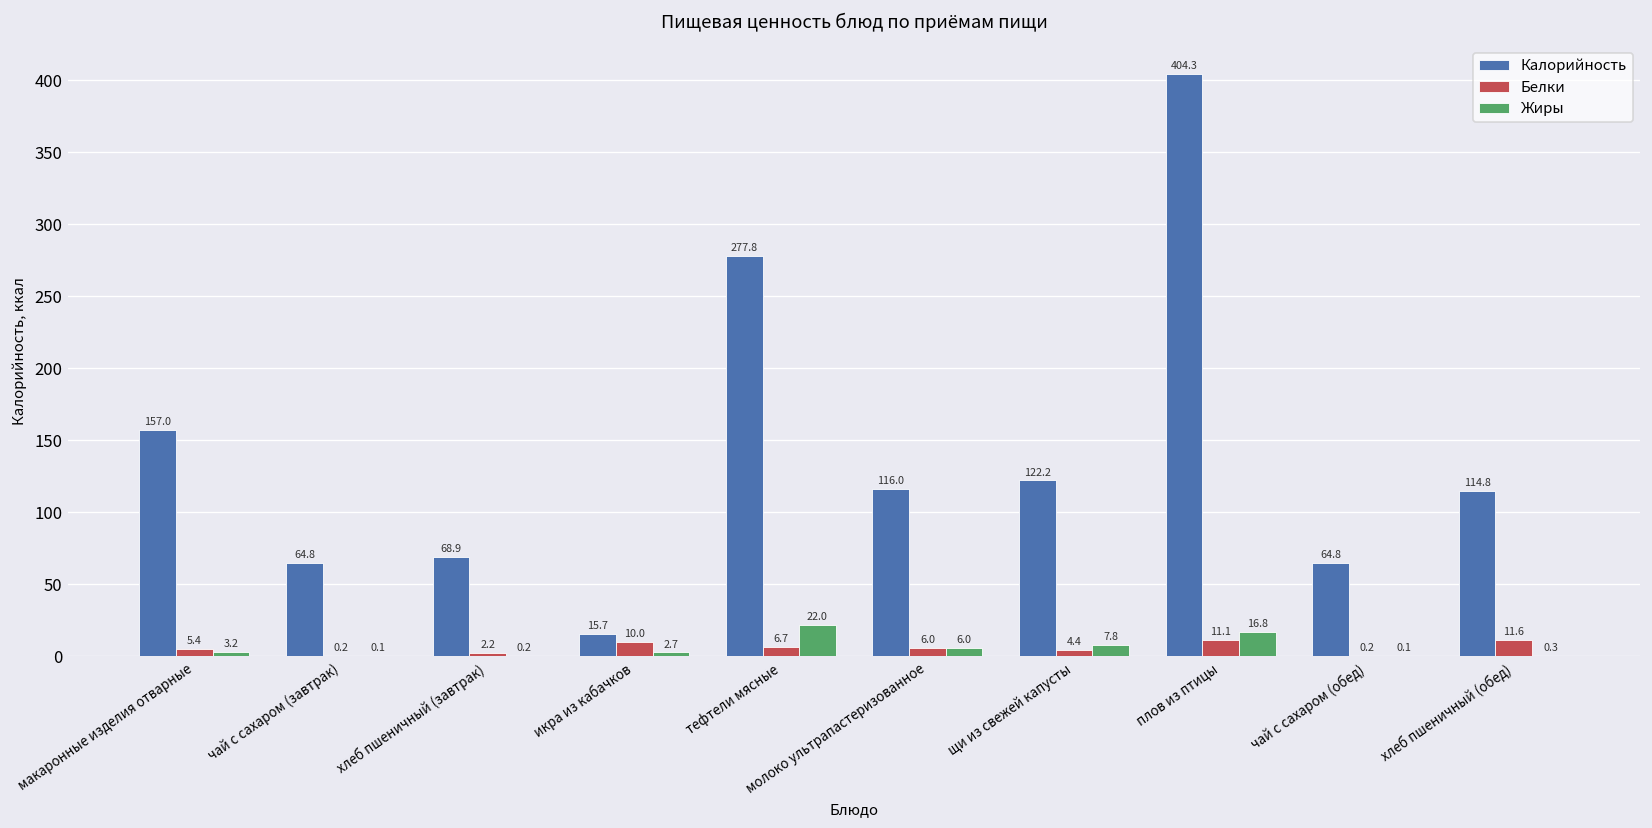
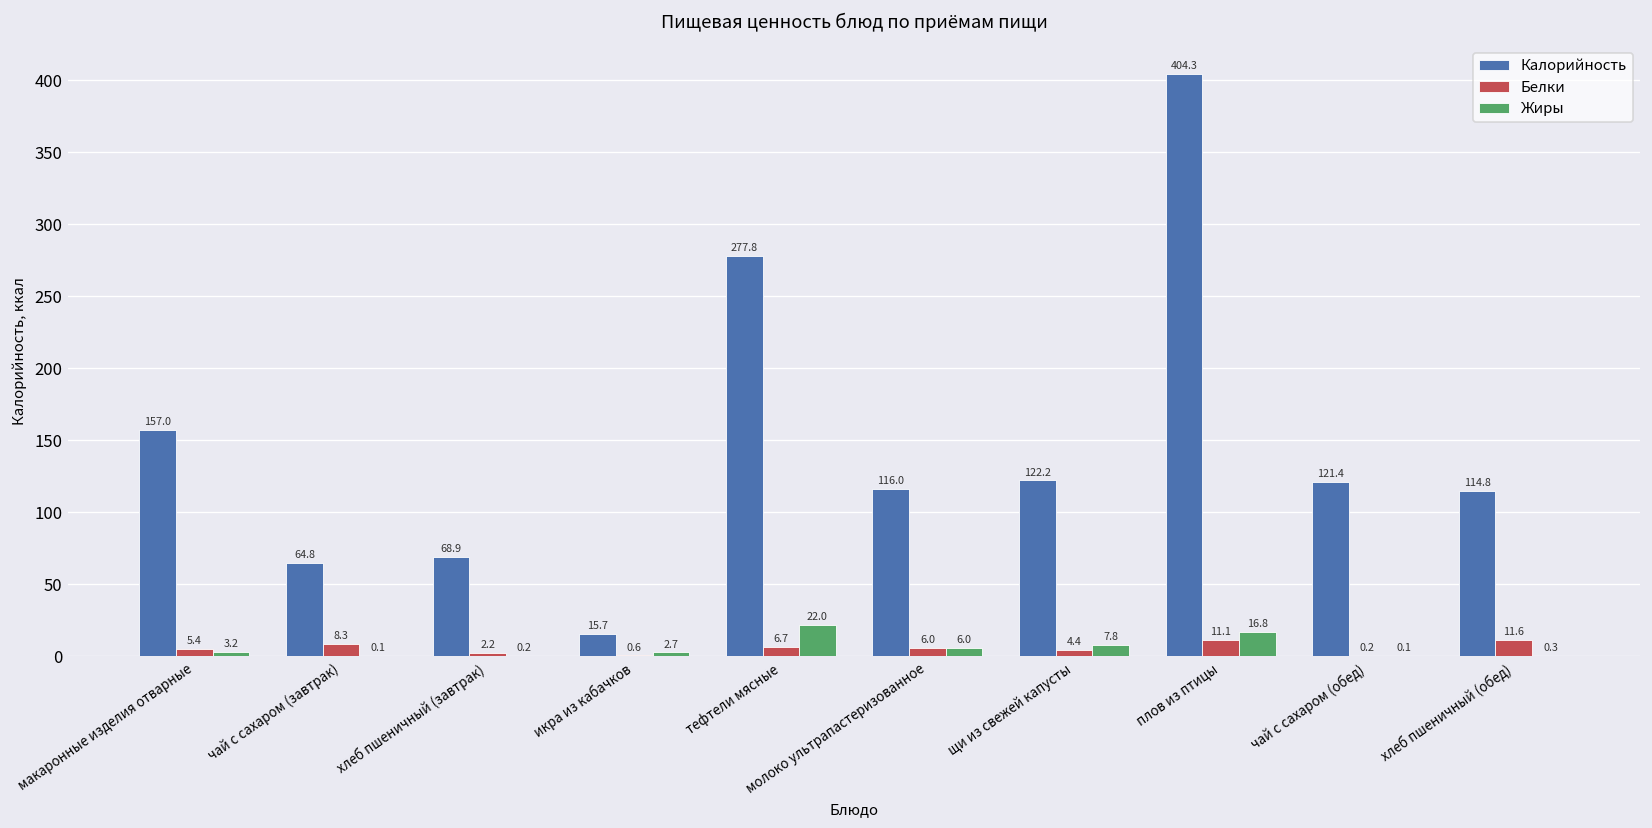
Белки, чай с сахаром (завтрак): 0.2 -> 8.3
Белки, икра из кабачков: 10.0 -> 0.6
Калорийность, чай с сахаром (обед): 64.8 -> 121.4
